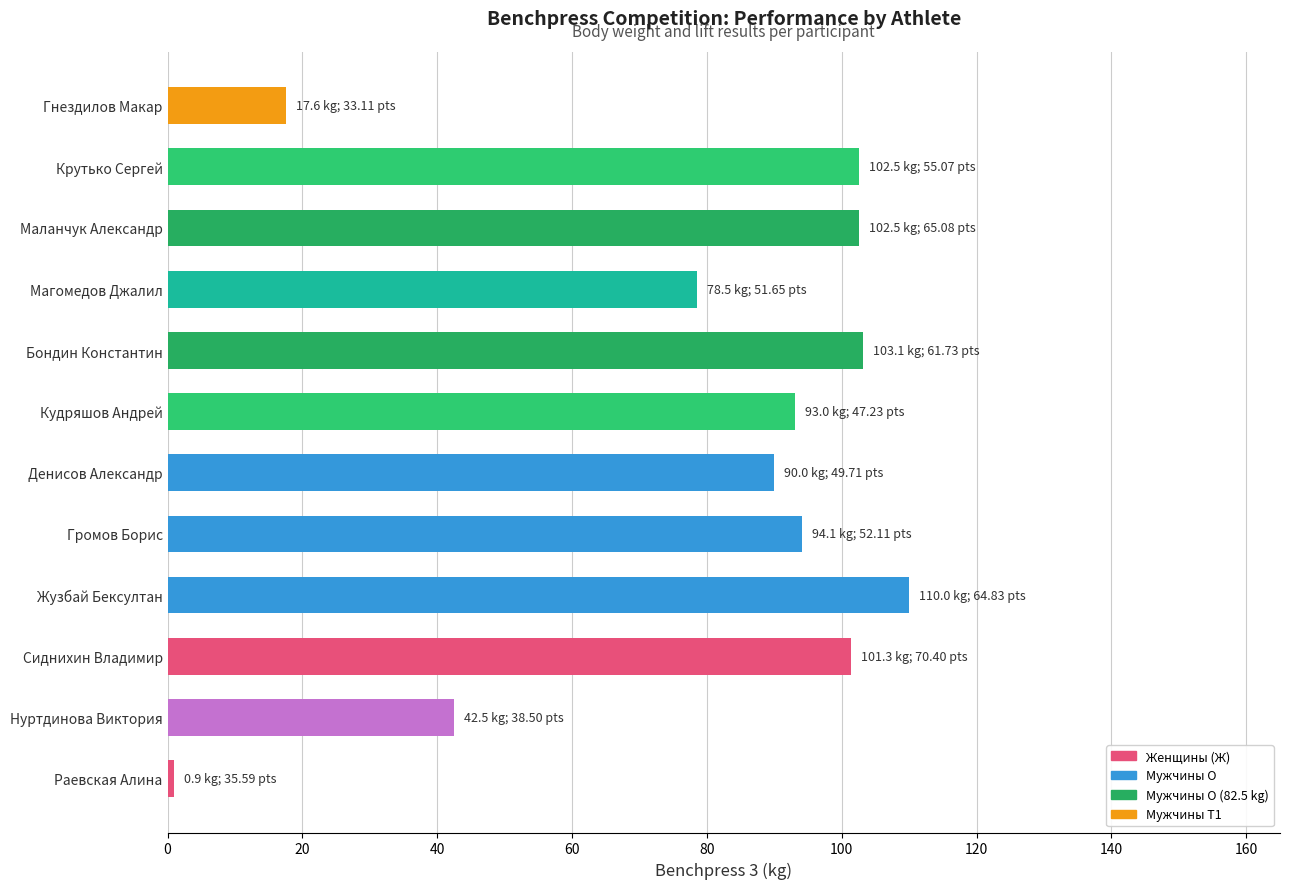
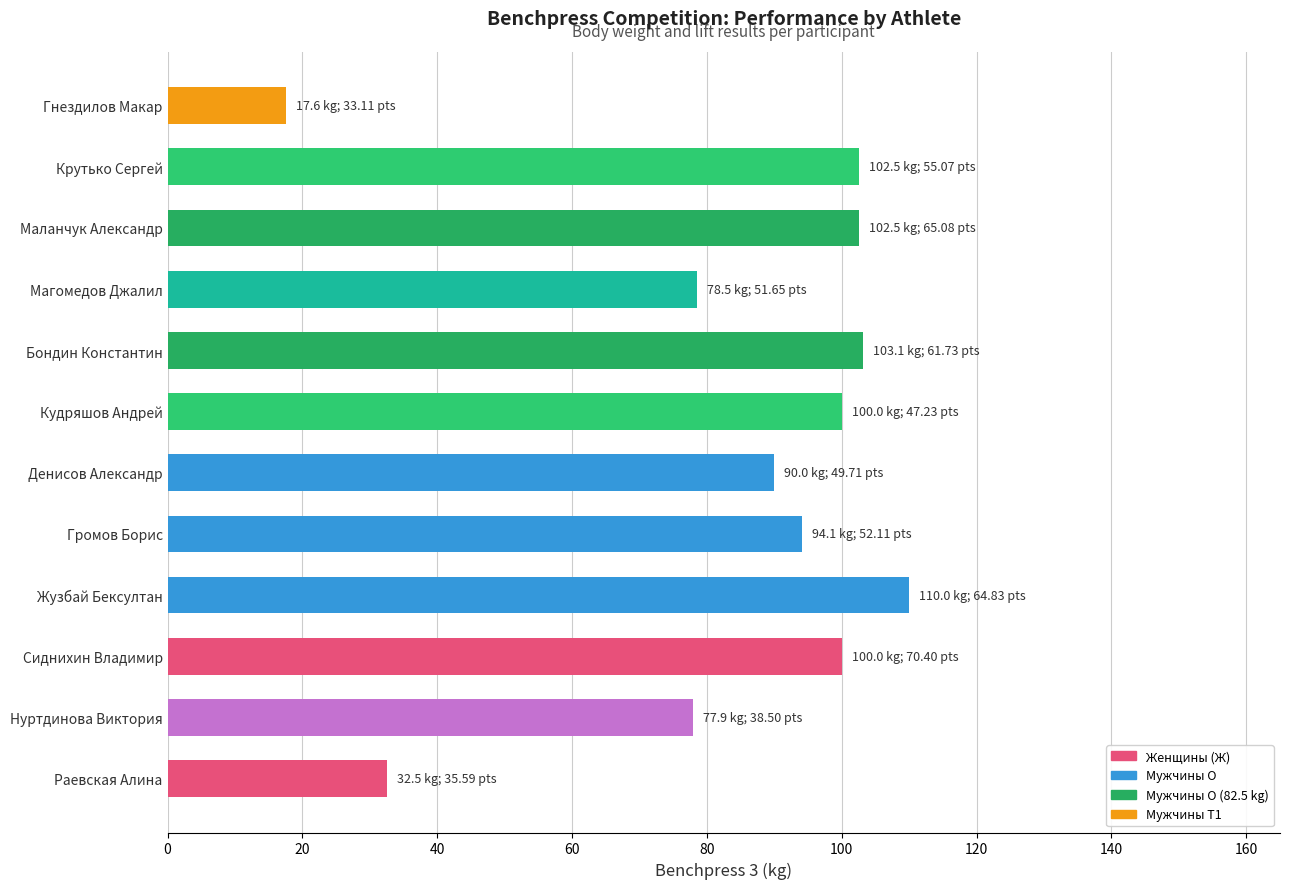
Кудряшов Андрей: 93.0 -> 100.0
Сиднихин Владимир: 101.3 -> 100.0
Нуртдинова Виктория: 42.5 -> 77.9
Раевская Алина: 0.9 -> 32.5
